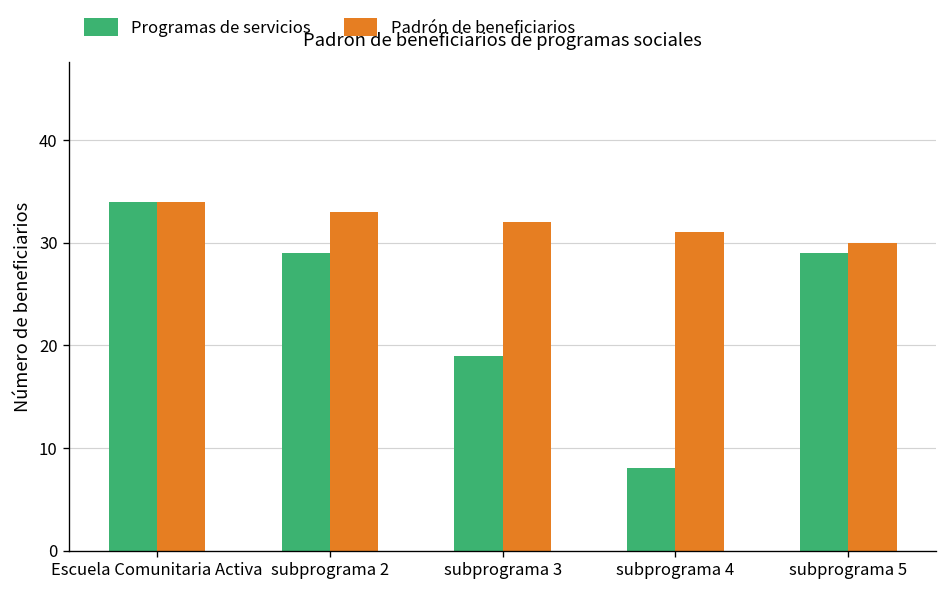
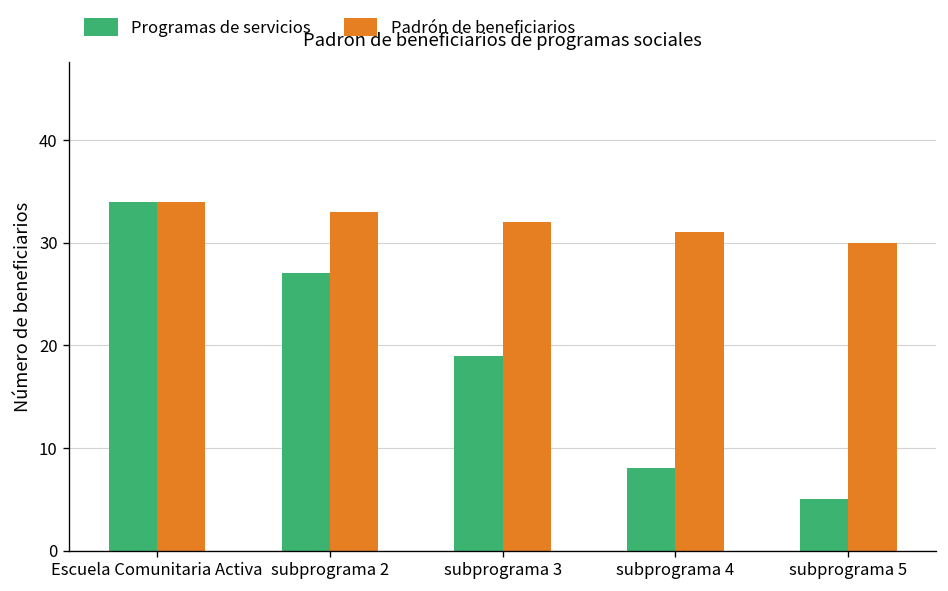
Programas de servicios, subprograma 2: 29 -> 27
Programas de servicios, subprograma 5: 29 -> 5
